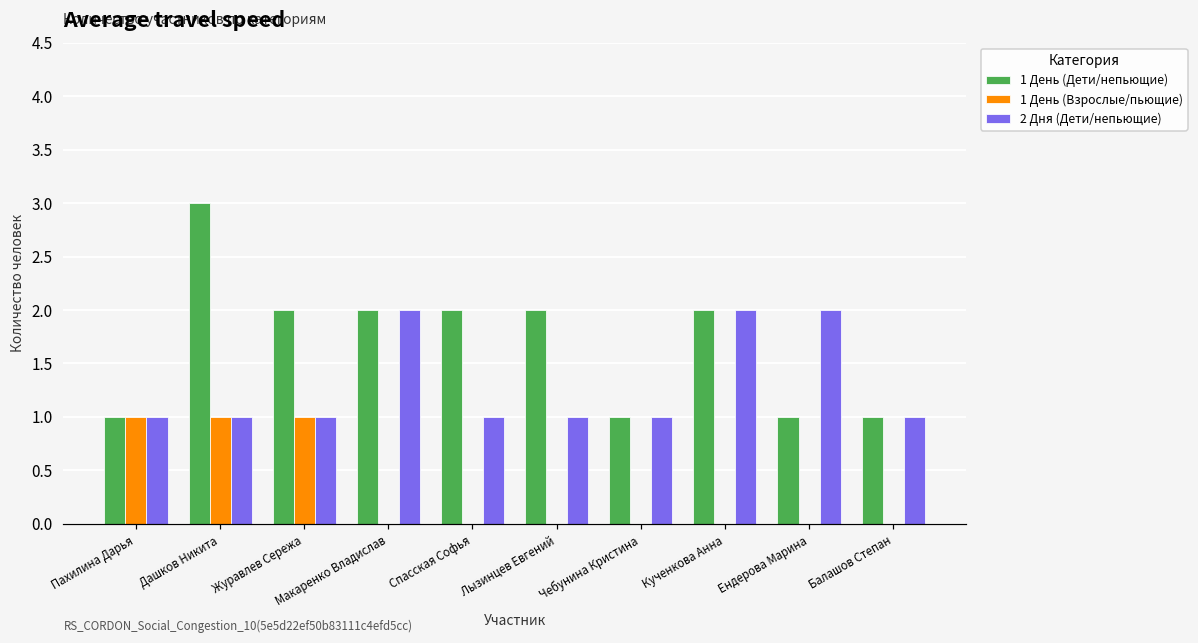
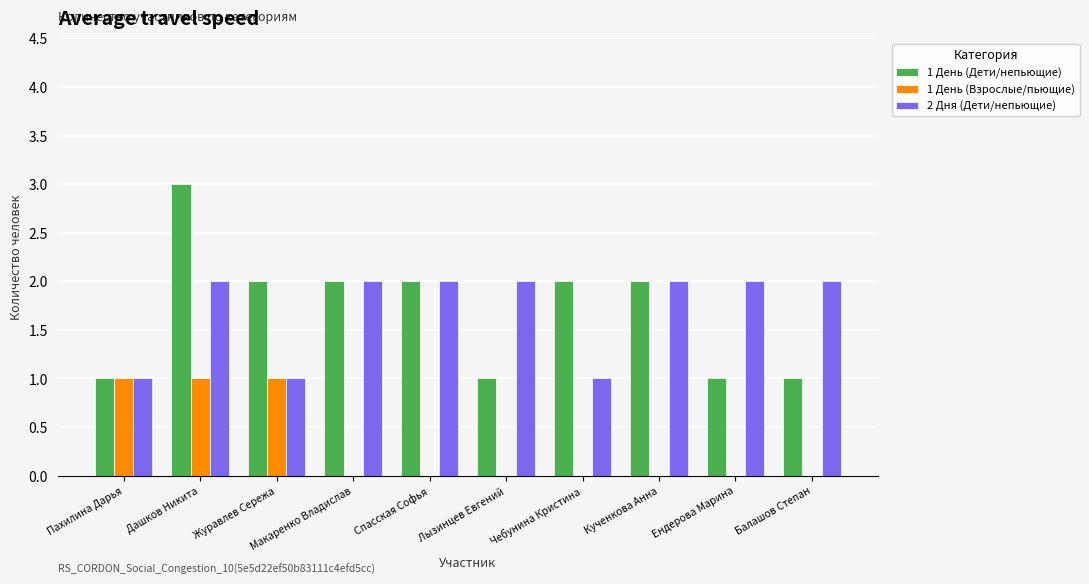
2 Дня (Дети/непьющие), Дашков Никита: 1 -> 2
2 Дня (Дети/непьющие), Спасская Софья: 1 -> 2
1 День (Дети/непьющие), Лызинцев Евгений: 2 -> 1
2 Дня (Дети/непьющие), Лызинцев Евгений: 1 -> 2
1 День (Дети/непьющие), Чебунина Кристина: 1 -> 2
2 Дня (Дети/непьющие), Балашов Степан: 1 -> 2
